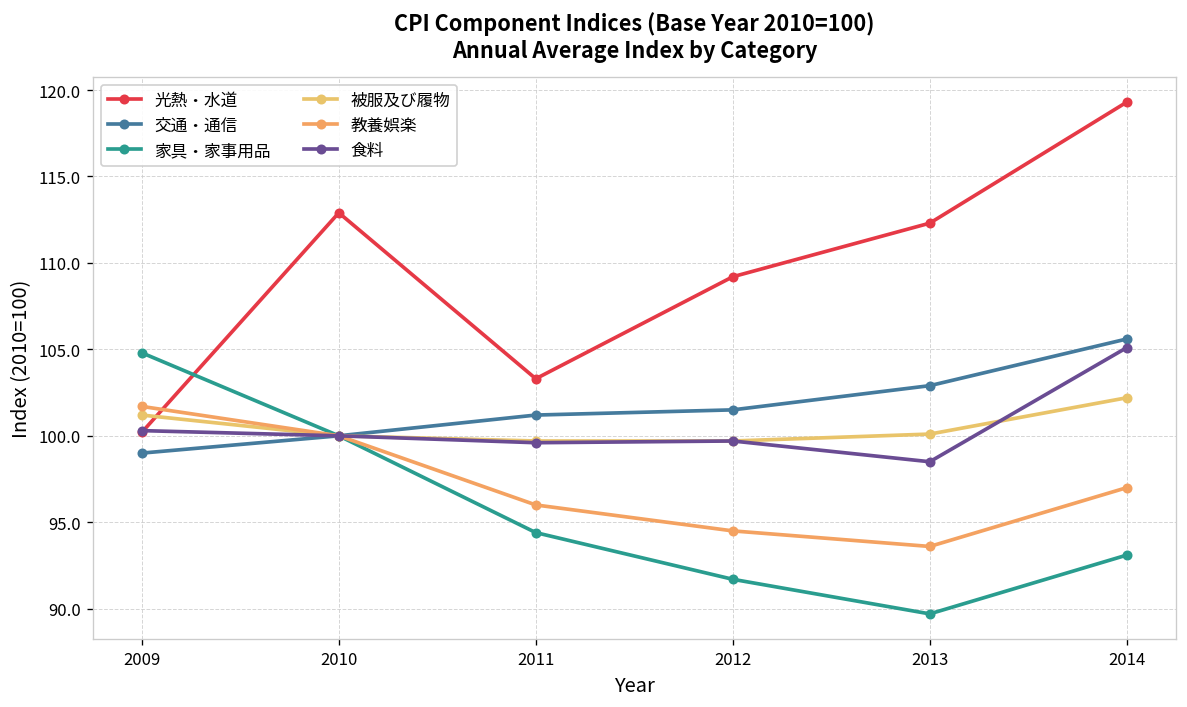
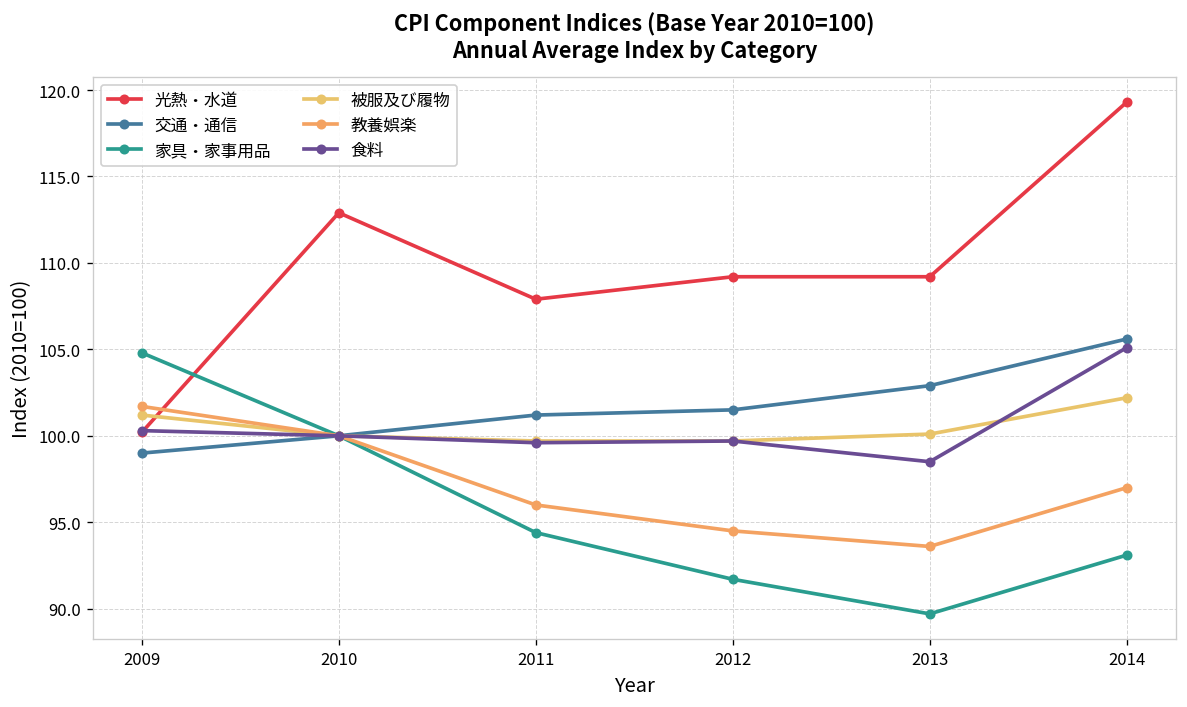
光熱・水道, 2011: 103.3 -> 107.9
光熱・水道, 2013: 112.3 -> 109.2
